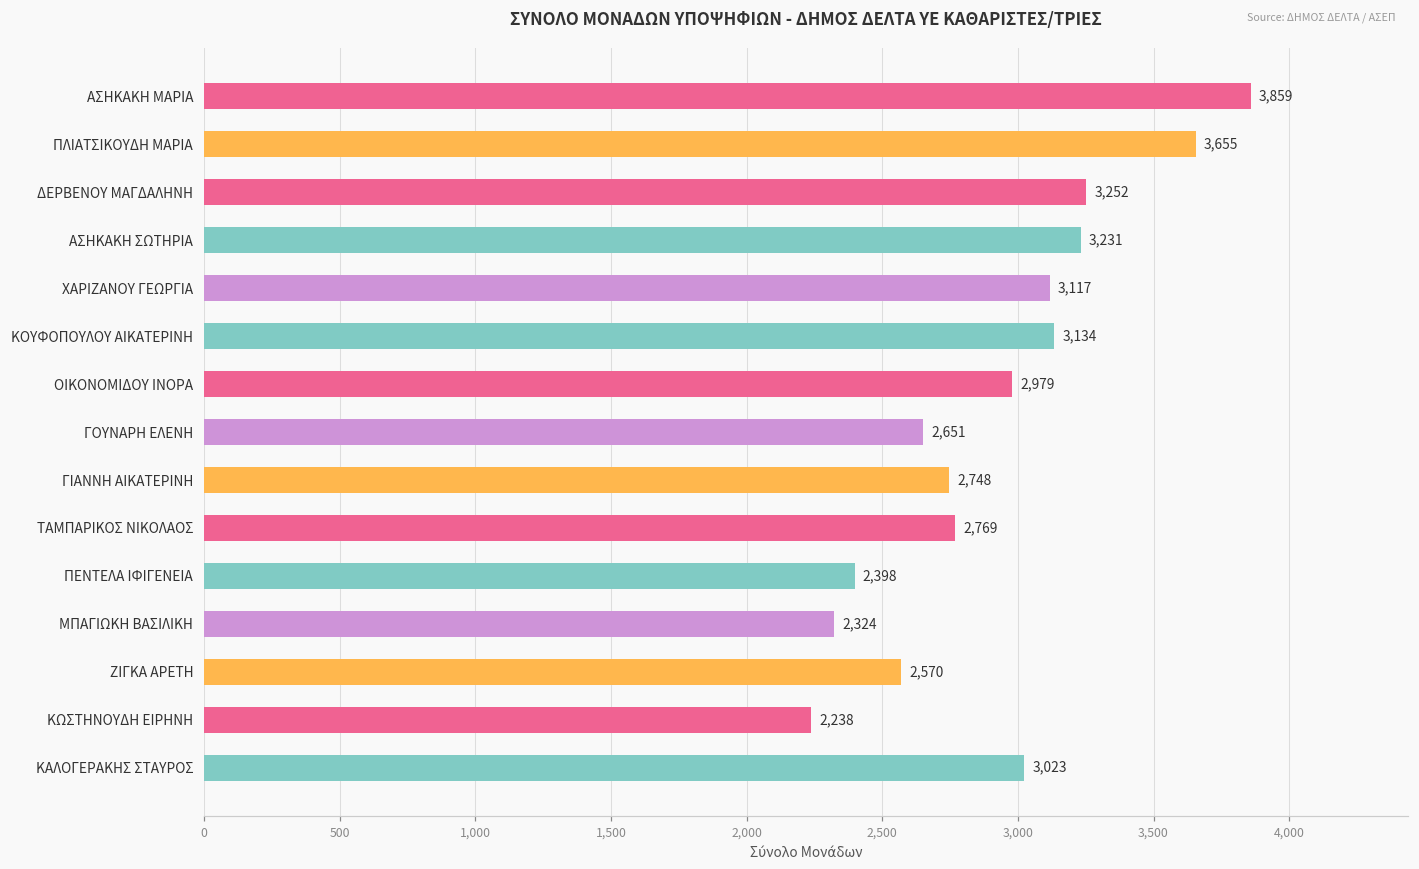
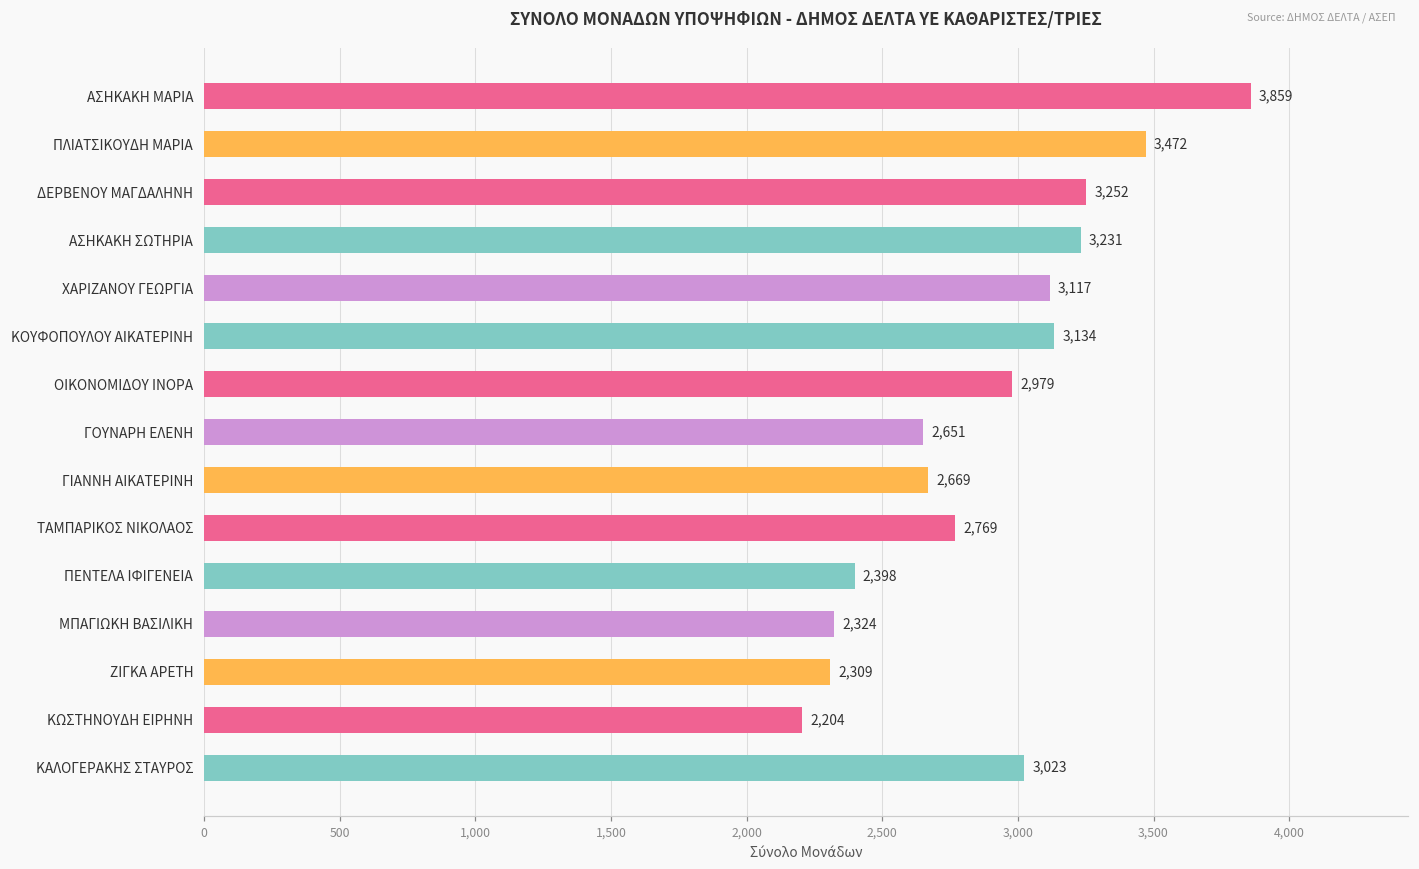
ΠΛΙΑΤΣΙΚΟΥΔΗ ΜΑΡΙΑ: 3,655 -> 3,472
ΓΙΑΝΝΗ ΑΙΚΑΤΕΡΙΝΗ: 2,748 -> 2,669
ΖΙΓΚΑ ΑΡΕΤΗ: 2,570 -> 2,309
ΚΩΣΤΗΝΟΥΔΗ ΕΙΡΗΝΗ: 2,238 -> 2,204
